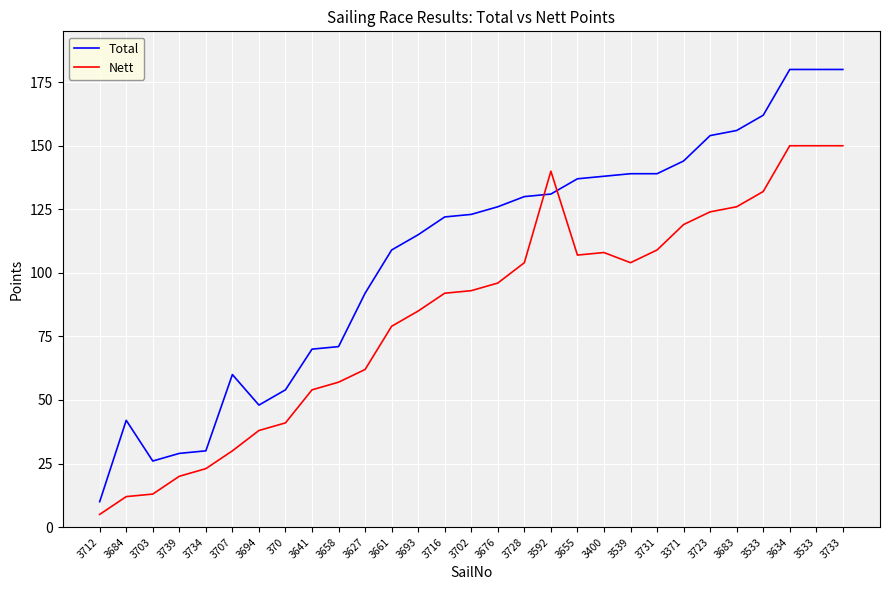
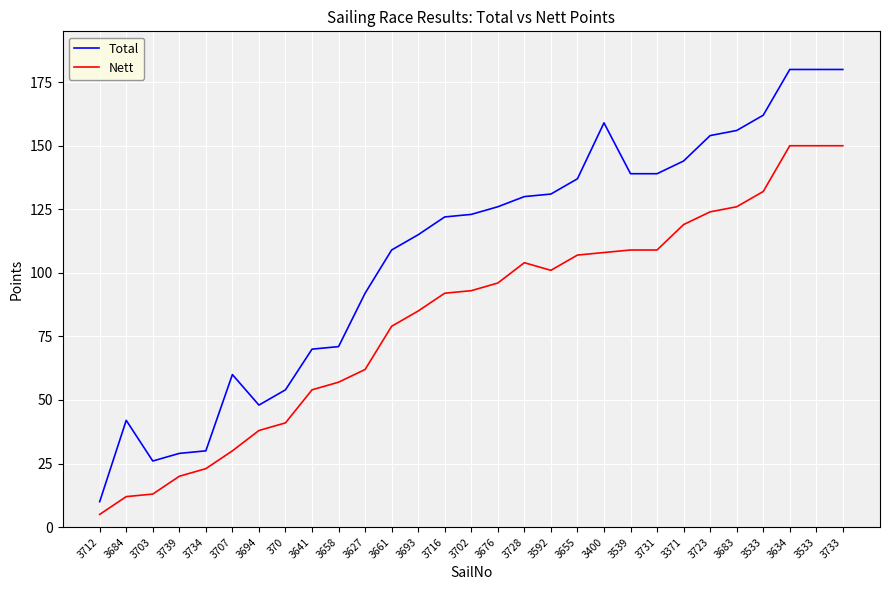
Nett, 3592: 140 -> 101
Total, 3400: 138 -> 159
Nett, 3539: 104 -> 109
